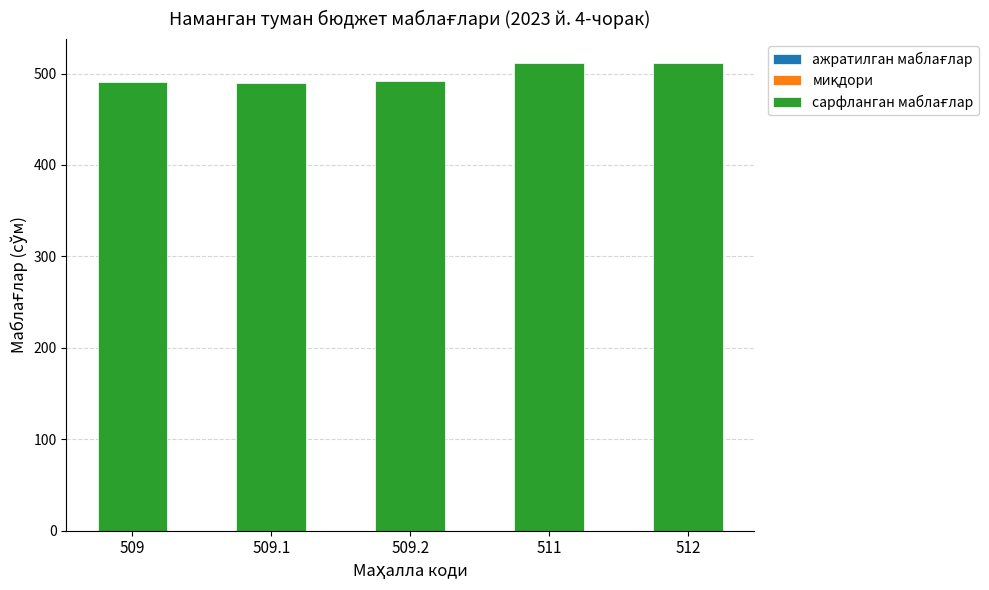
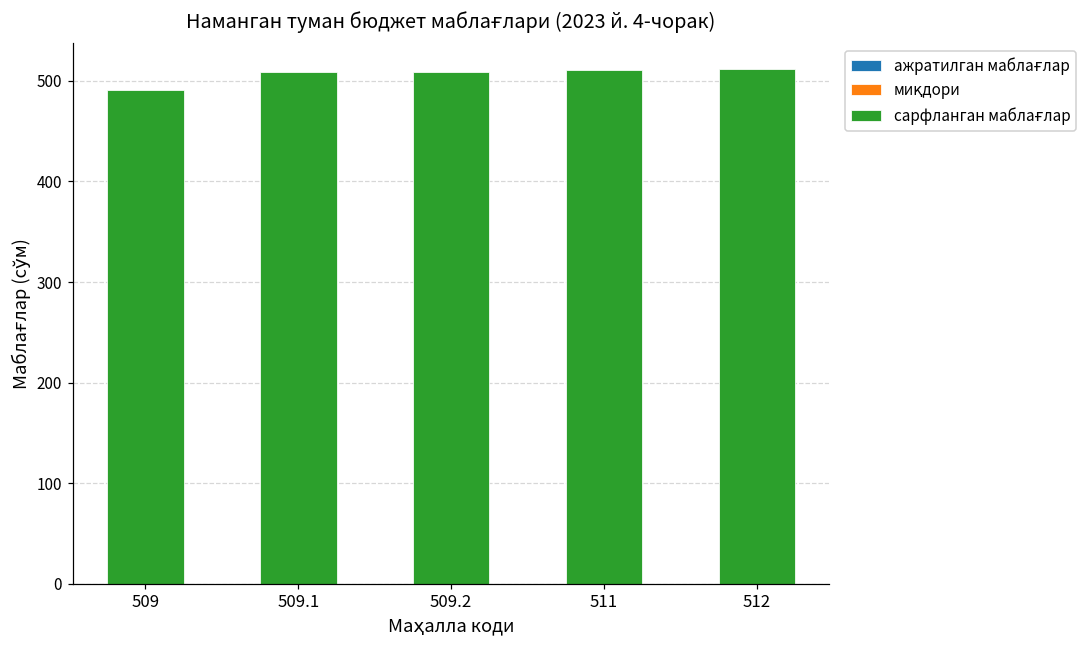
сарфланган маблағлар, 509.1: 490 -> 510
сарфланган маблағлар, 509.2: 490 -> 510
